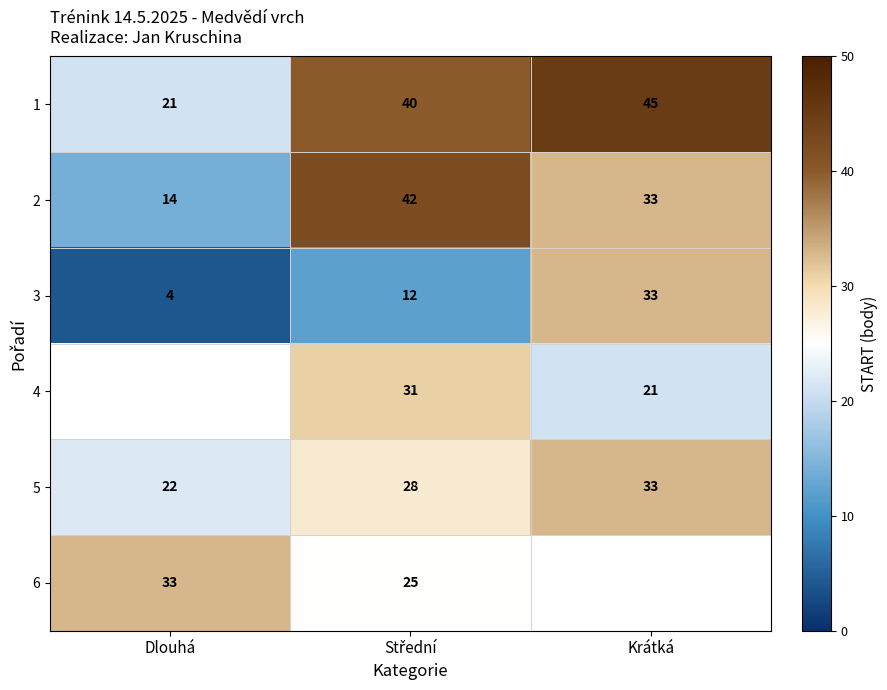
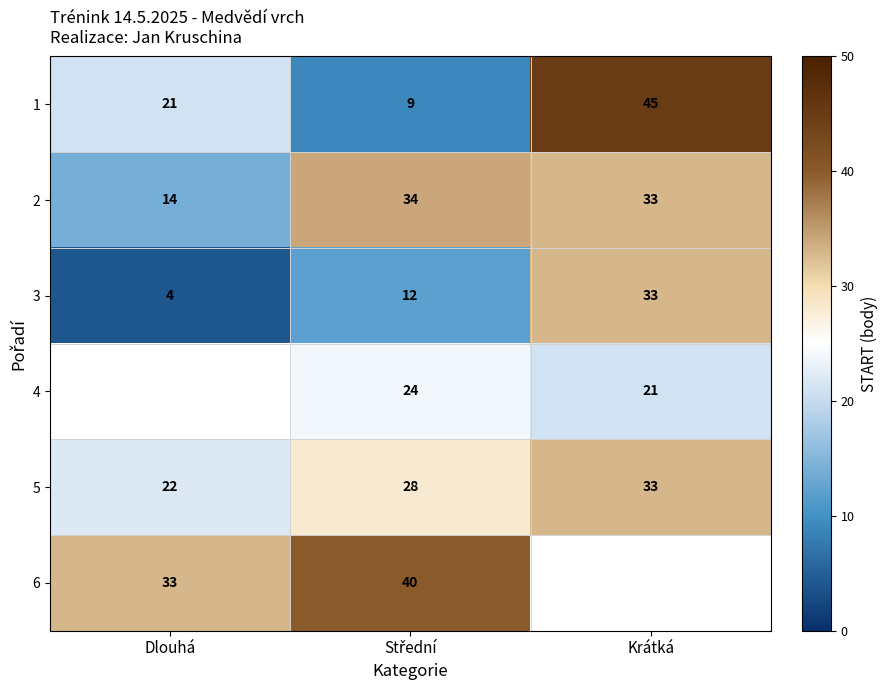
1, Střední: 40 -> 9
2, Střední: 42 -> 34
4, Střední: 31 -> 24
6, Střední: 25 -> 40
